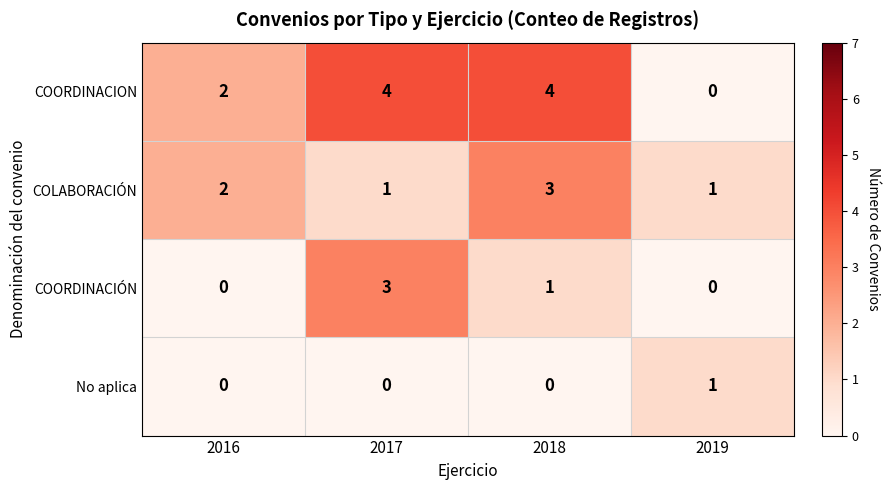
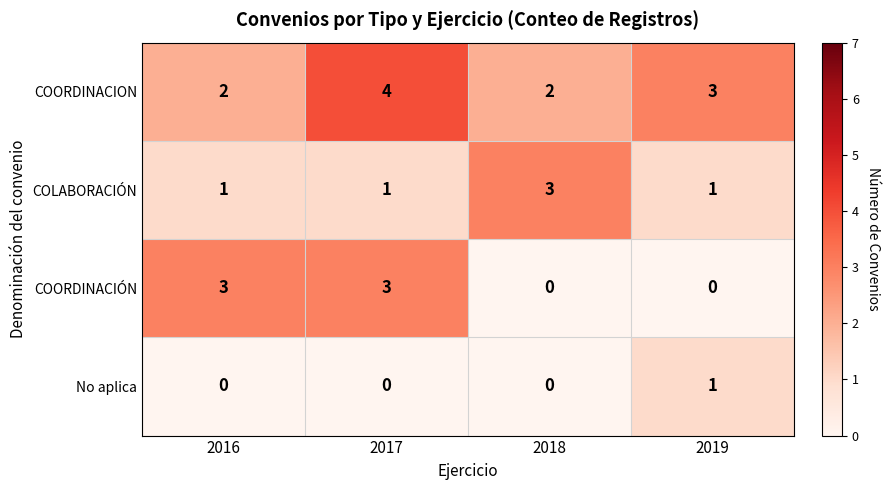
COORDINACION, 2018: 4 -> 2
COORDINACION, 2019: 0 -> 3
COLABORACIÓN, 2016: 2 -> 1
COORDINACIÓN, 2016: 0 -> 3
COORDINACIÓN, 2018: 1 -> 0
